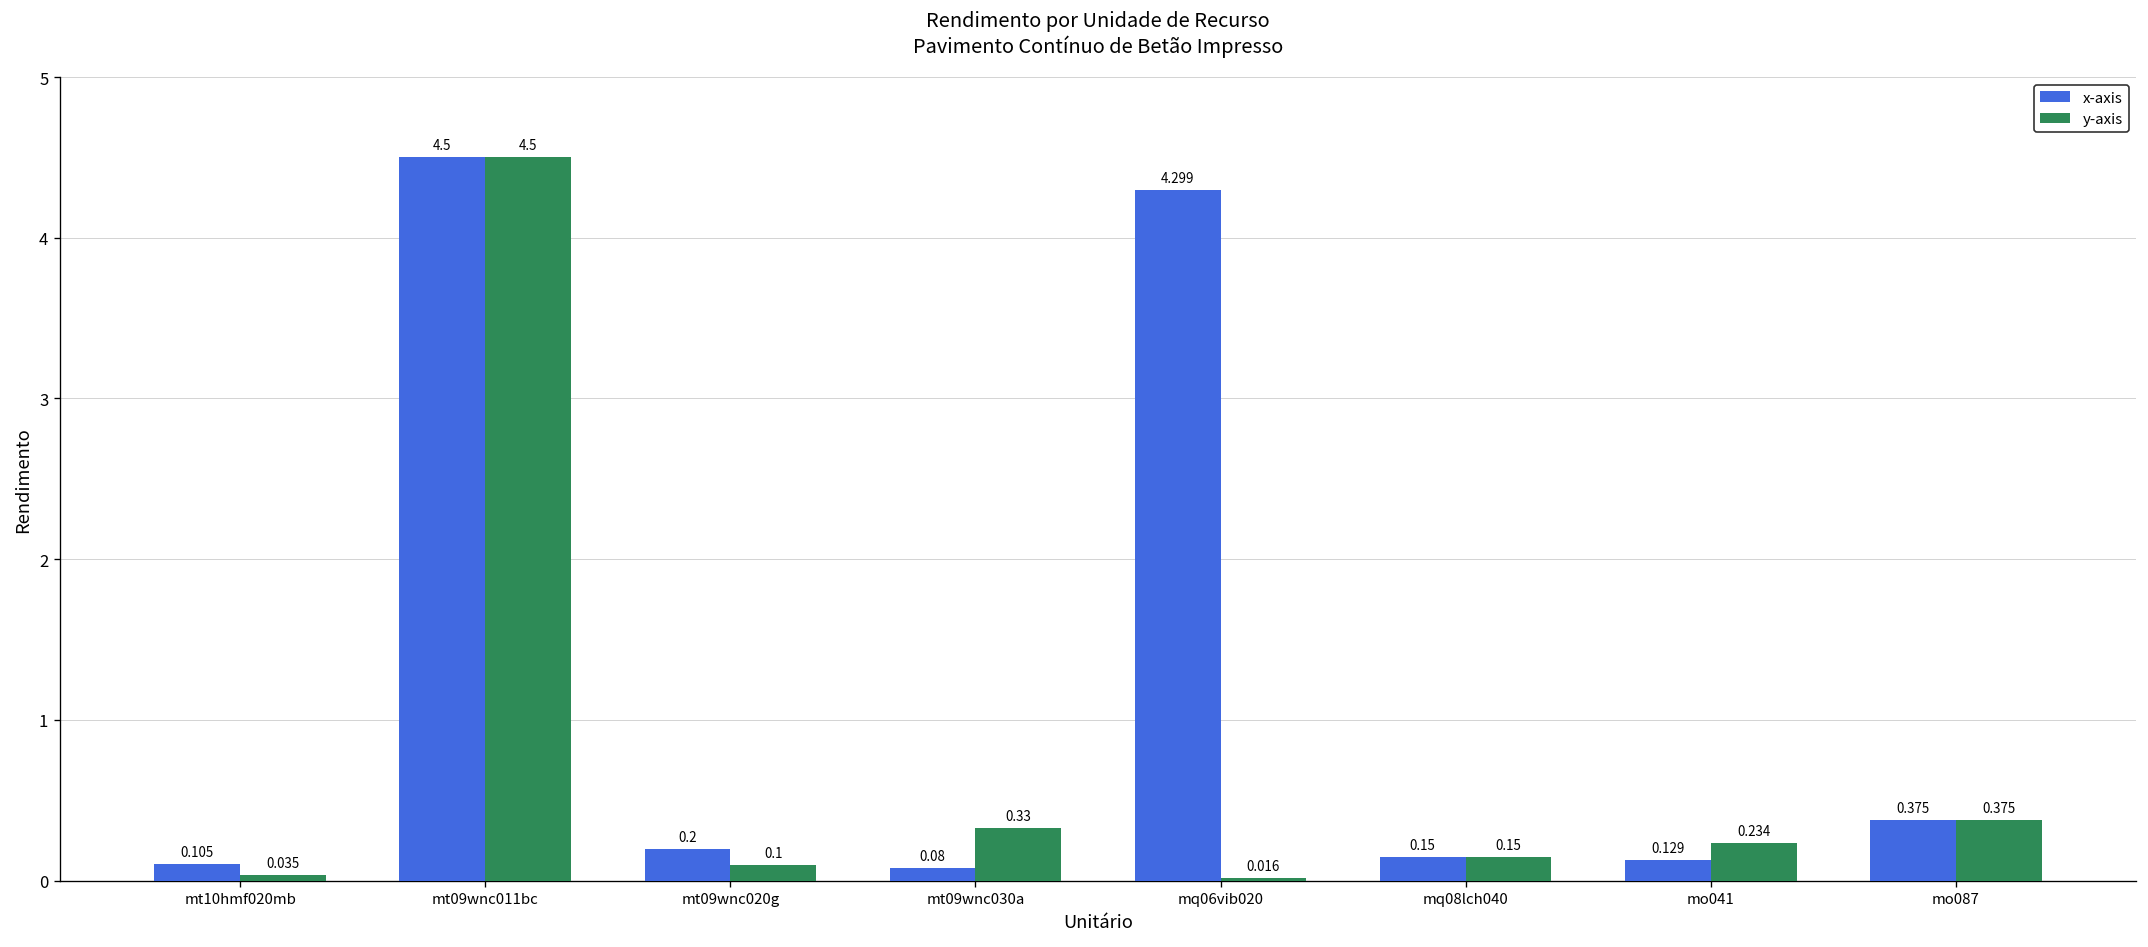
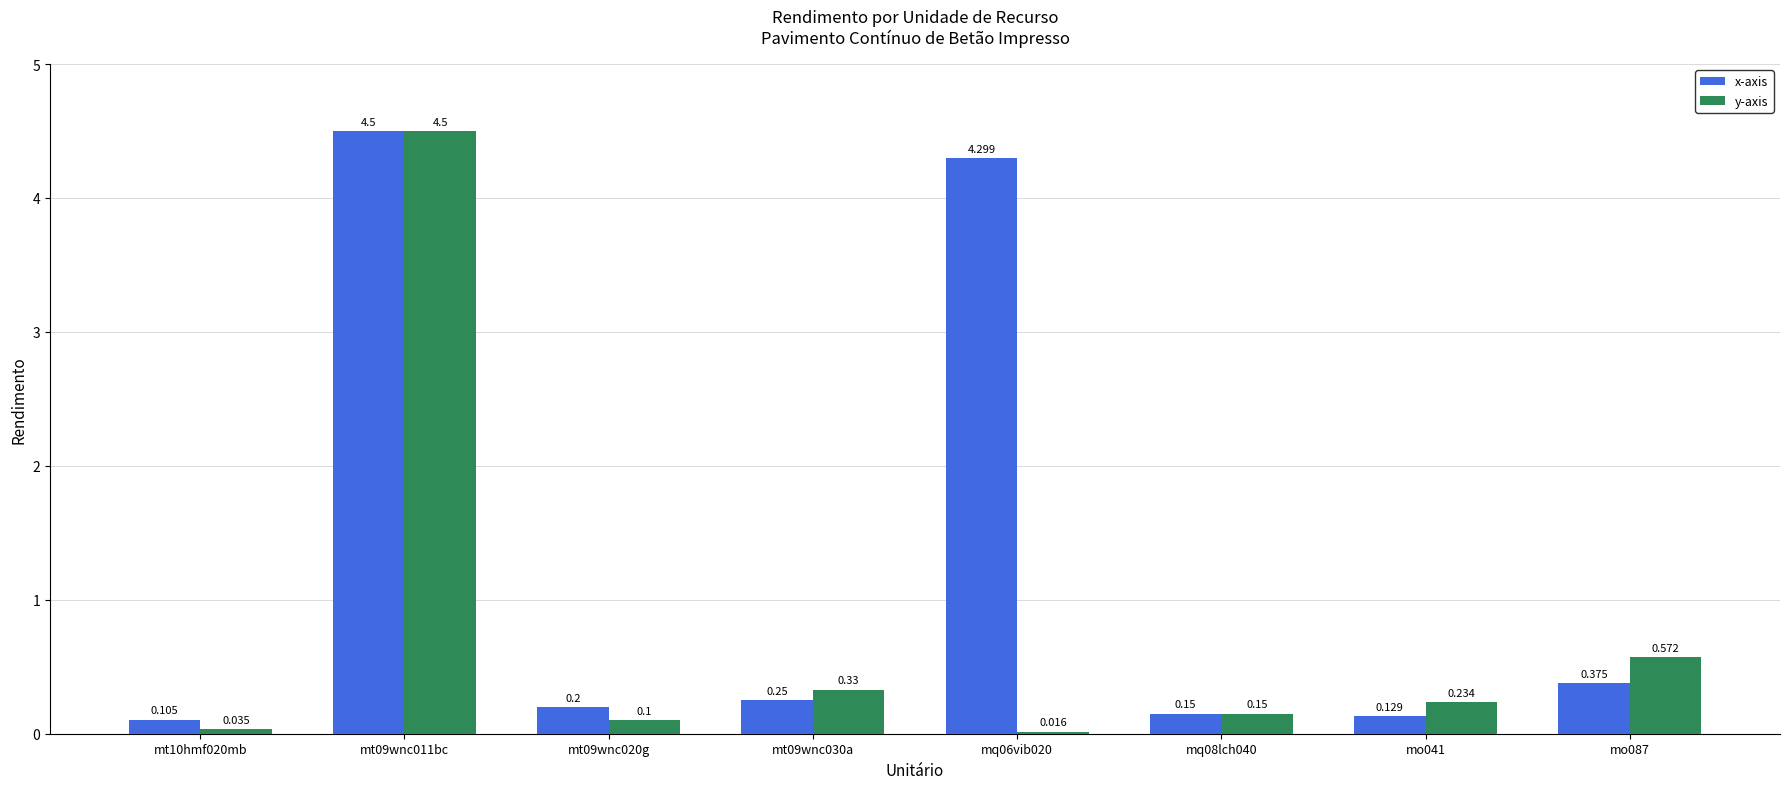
x-axis, mt09wnc030a: 0.08 -> 0.25
y-axis, mo087: 0.375 -> 0.572
